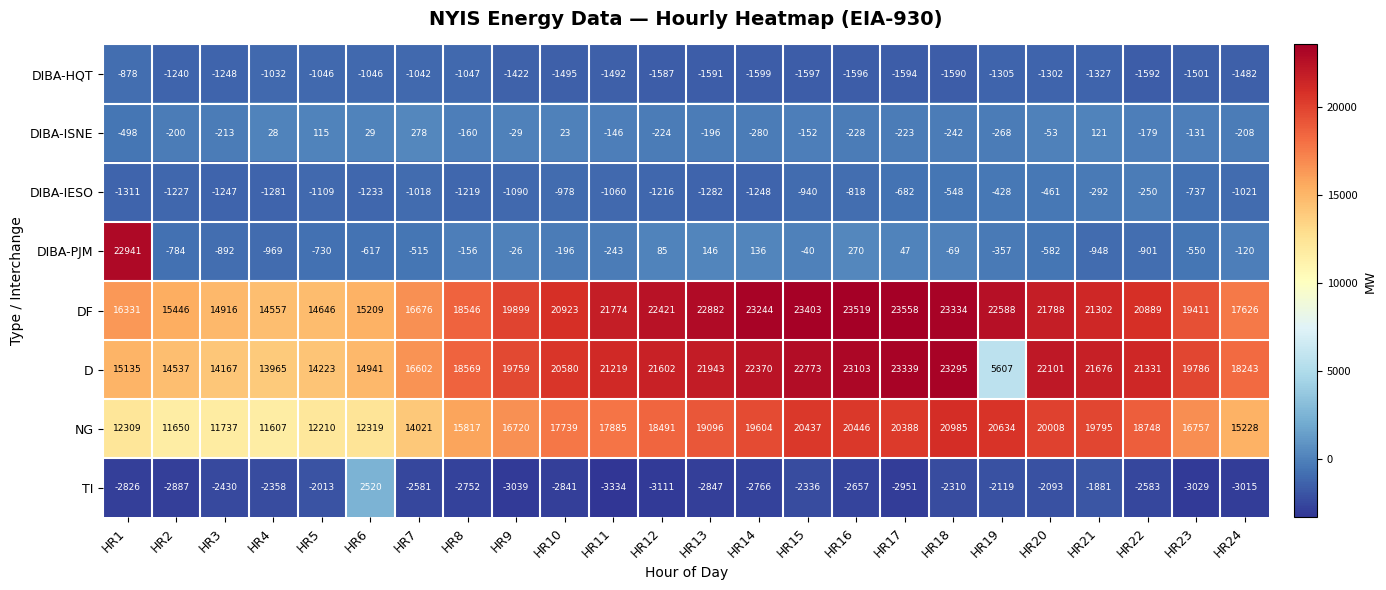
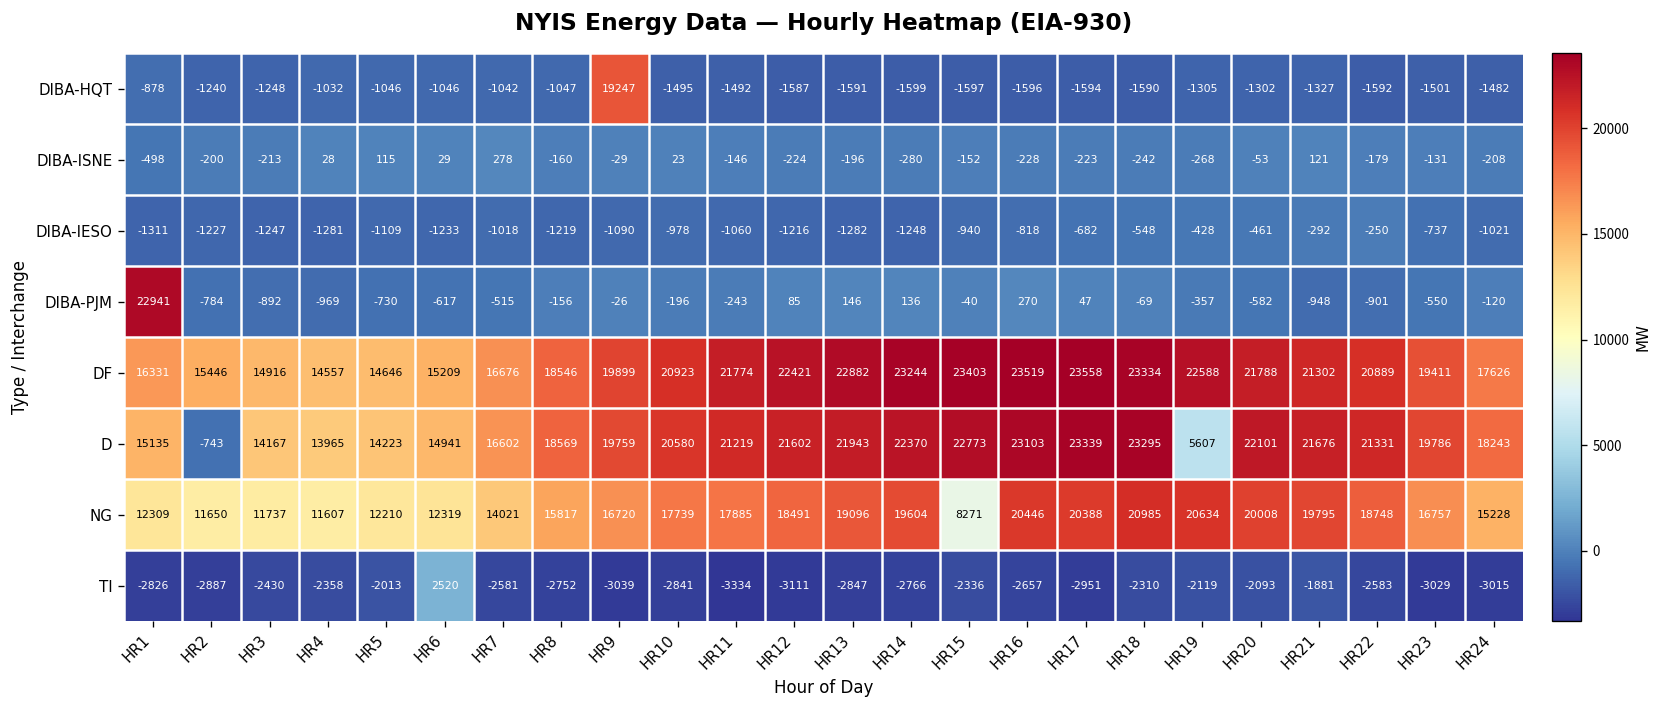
DIBA-HQT, HR9: -1422 -> 19247
D, HR2: 14537 -> -743
NG, HR15: 20437 -> 8271
